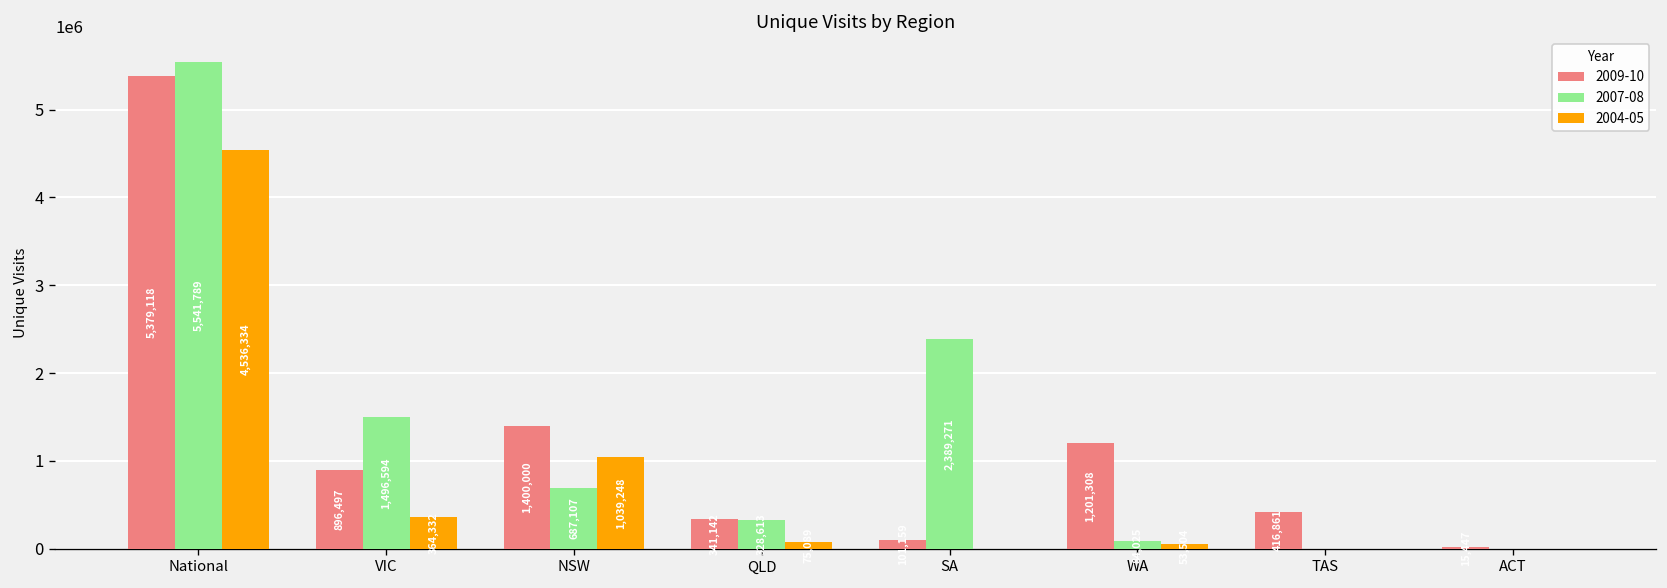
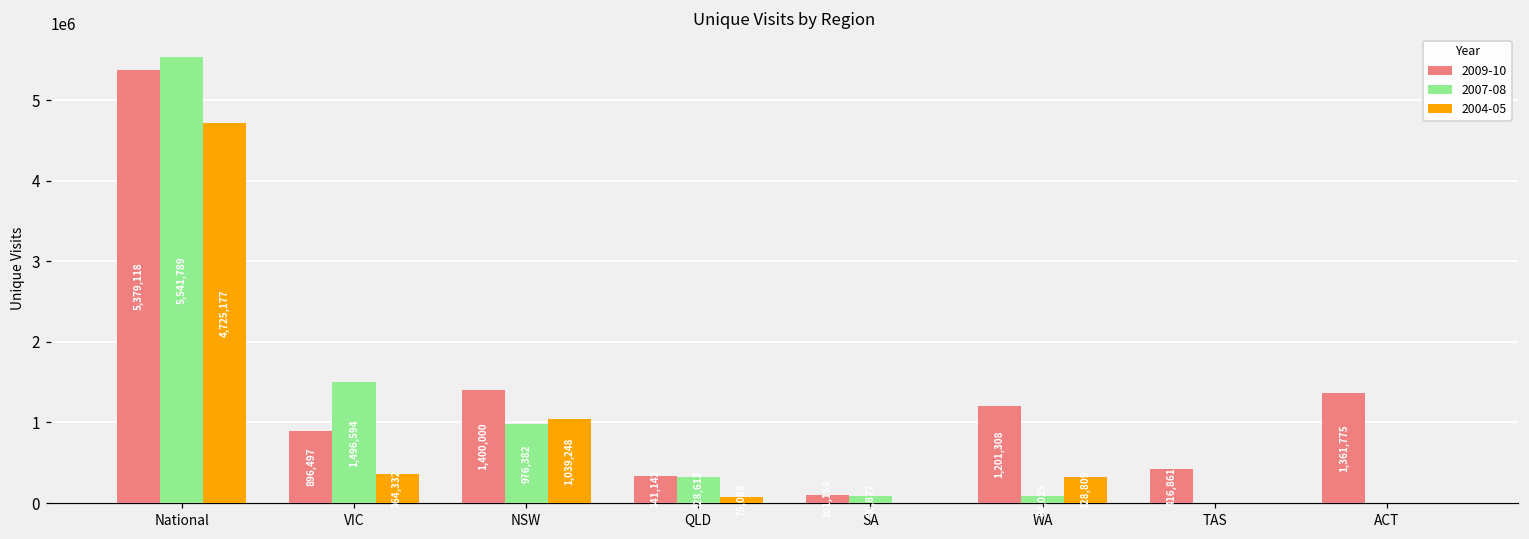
2004-05, National: 4,536,334 -> 4,725,177
2007-08, NSW: 687,107 -> 976,382
2007-08, SA: 2400000 -> 100000
2004-05, WA: 100000 -> 300000
2009-10, ACT: 0 -> 1400000
